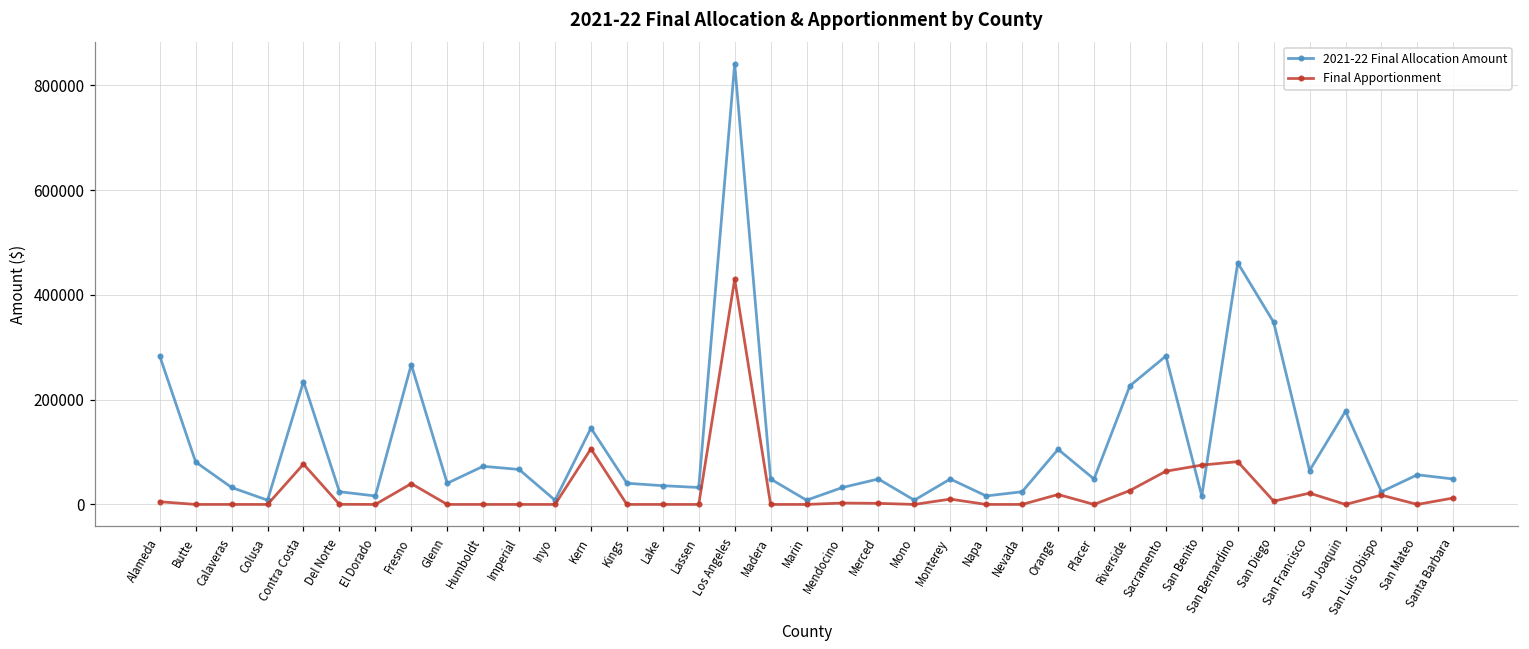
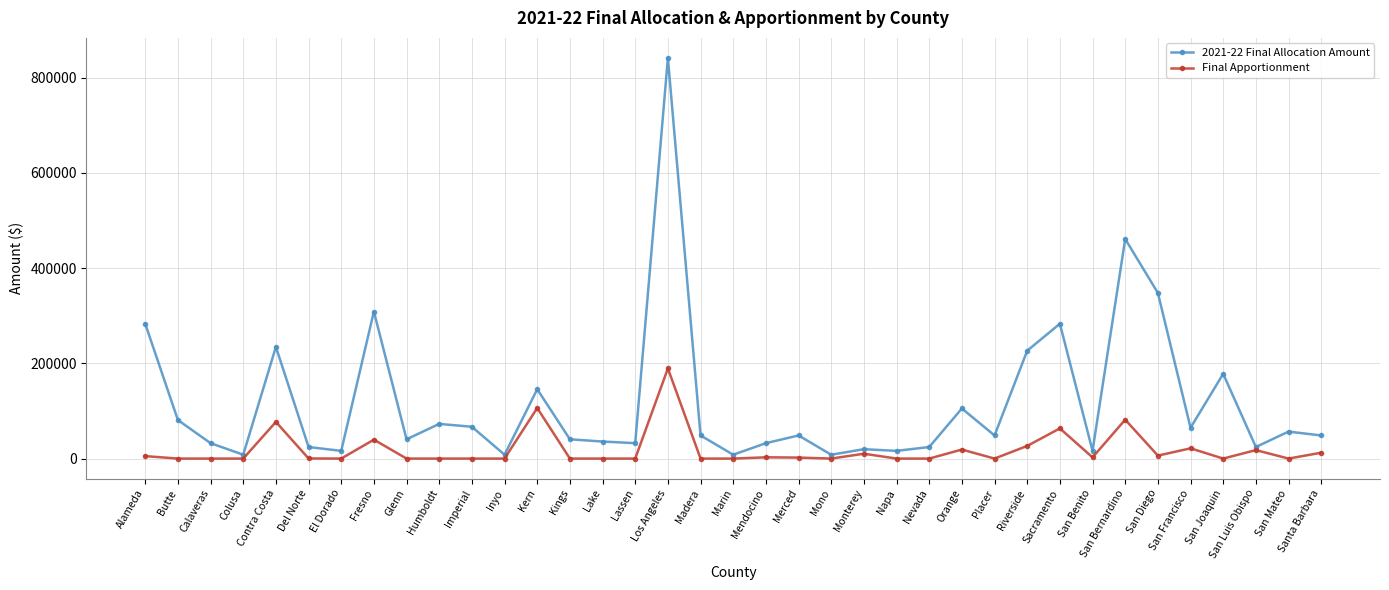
2021-22 Final Allocation Amount, Fresno: 270000 -> 310000
Final Apportionment, Los Angeles: 430000 -> 190000
2021-22 Final Allocation Amount, Monterey: 50000 -> 20000
Final Apportionment, San Benito: 80000 -> 0
